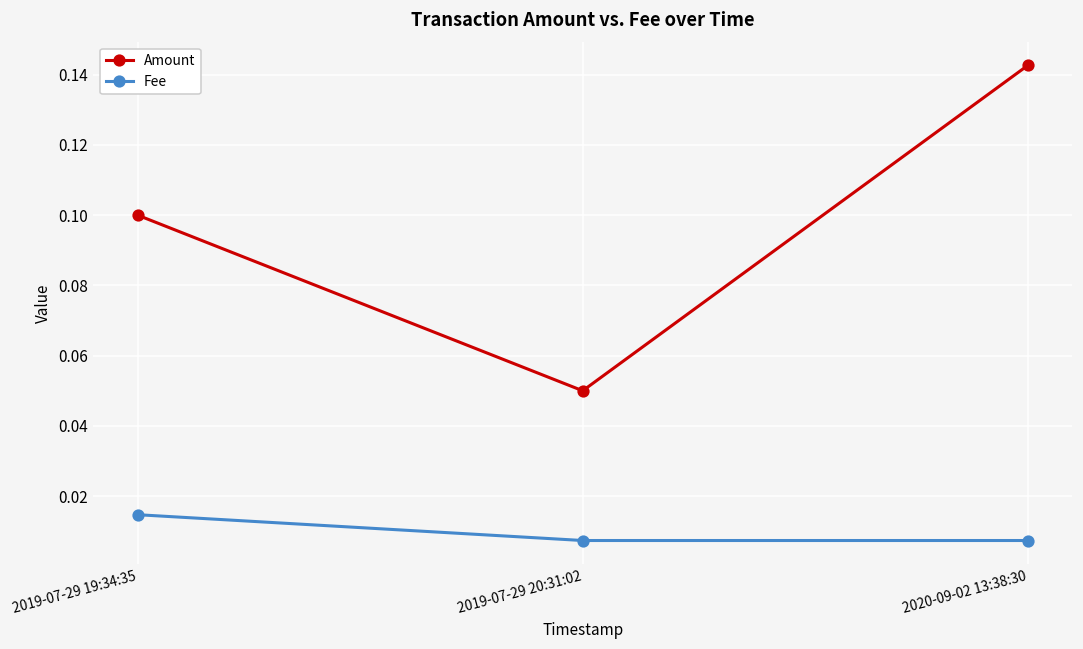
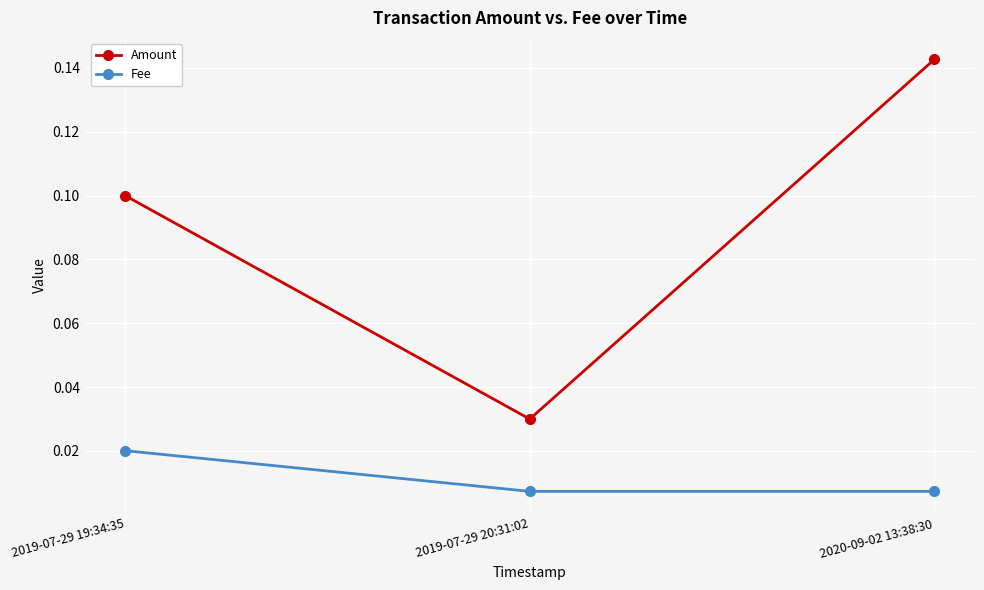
Fee, 2019-07-29 19:34:35: 0.015 -> 0.020
Amount, 2019-07-29 20:31:02: 0.05 -> 0.03
